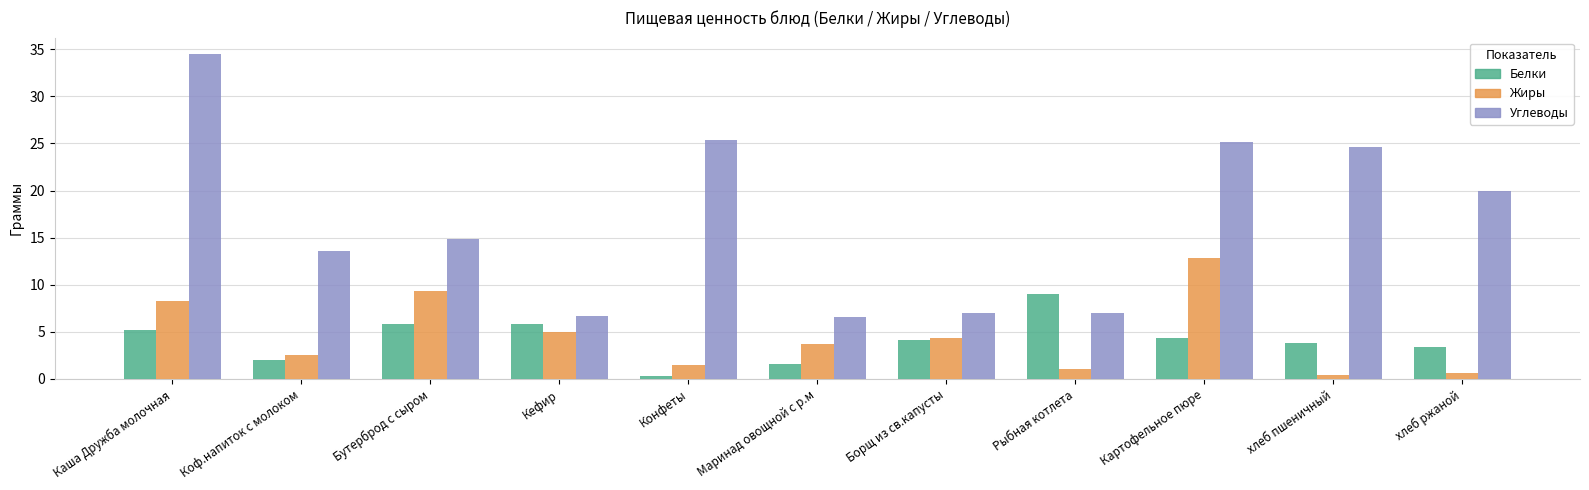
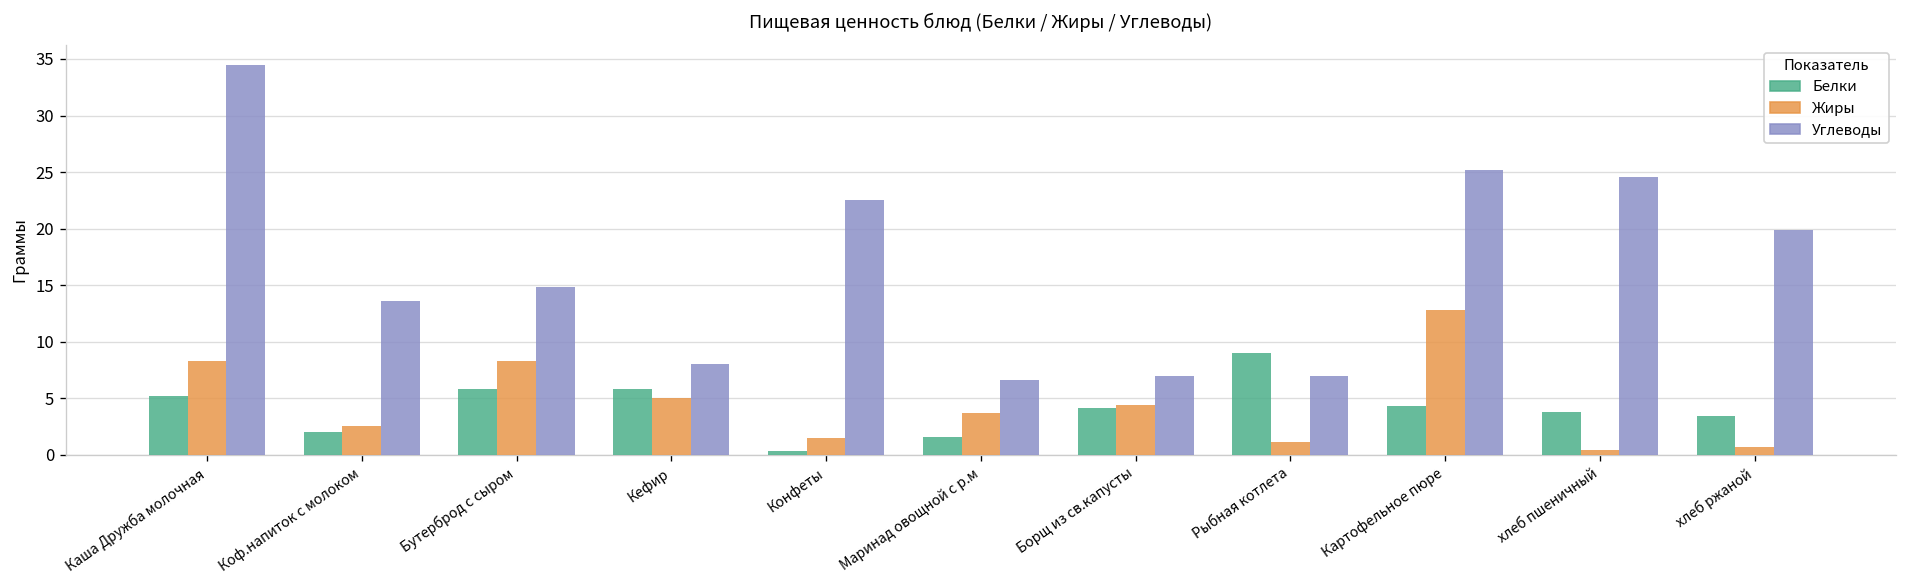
Жиры, Бутерброд с сыром: 9 -> 8
Углеводы, Кефир: 7 -> 8
Углеводы, Конфеты: 25 -> 23
